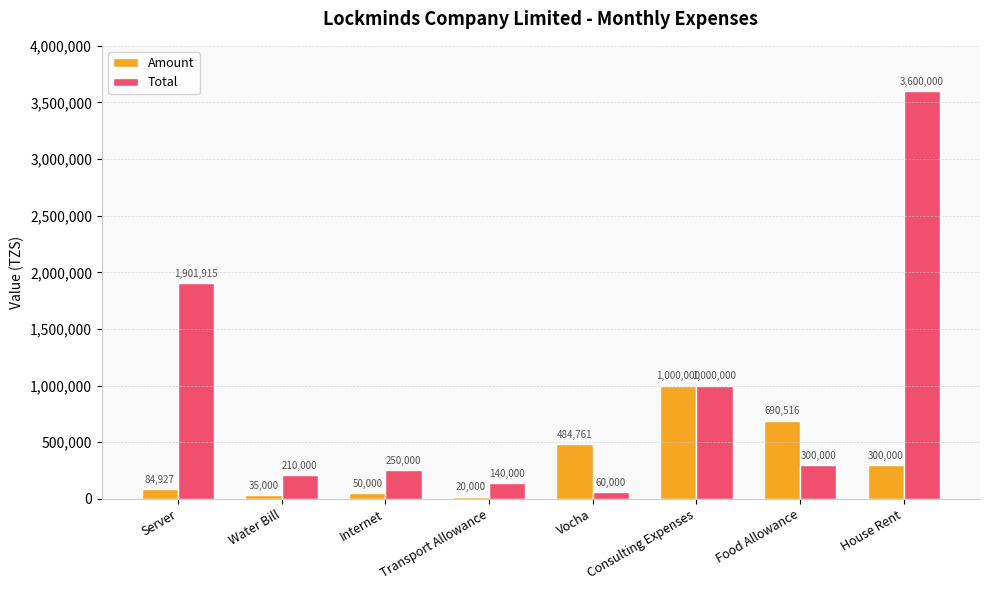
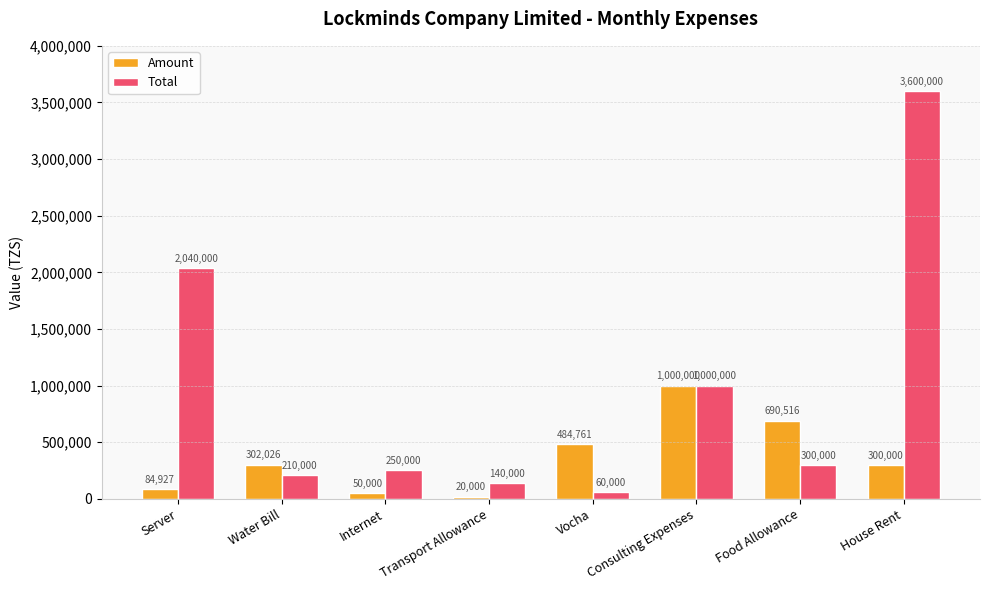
Total, Server: 1,901,915 -> 2,040,000
Amount, Water Bill: 35,000 -> 302,026
